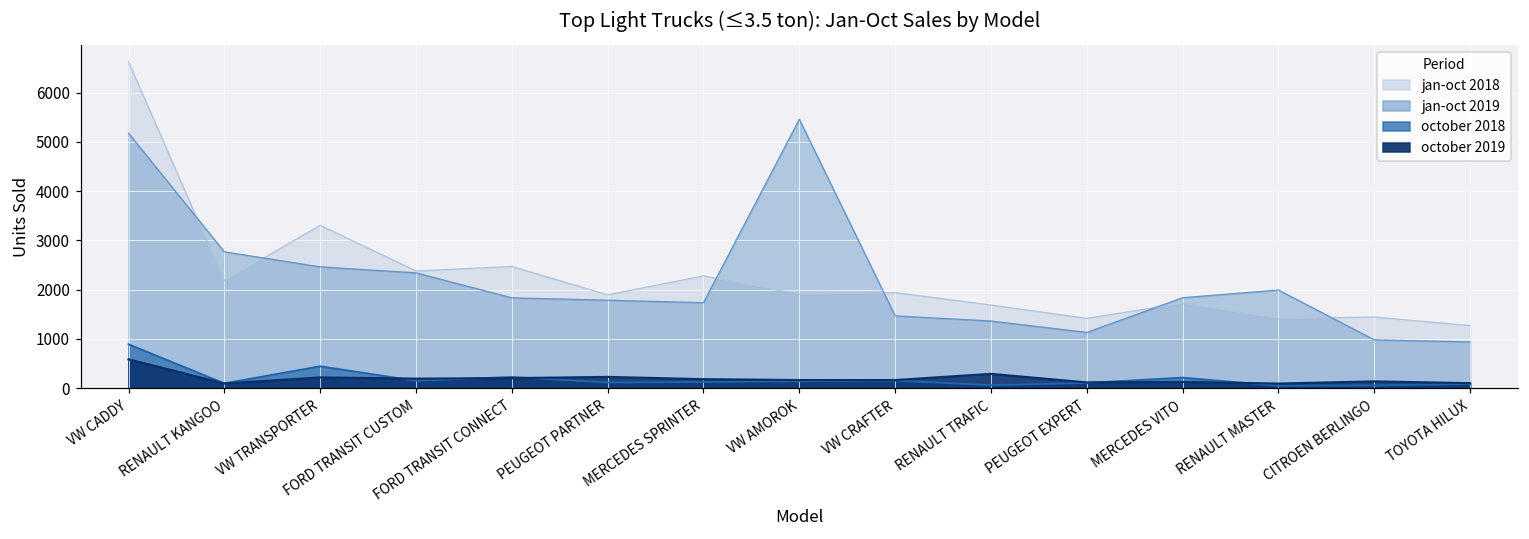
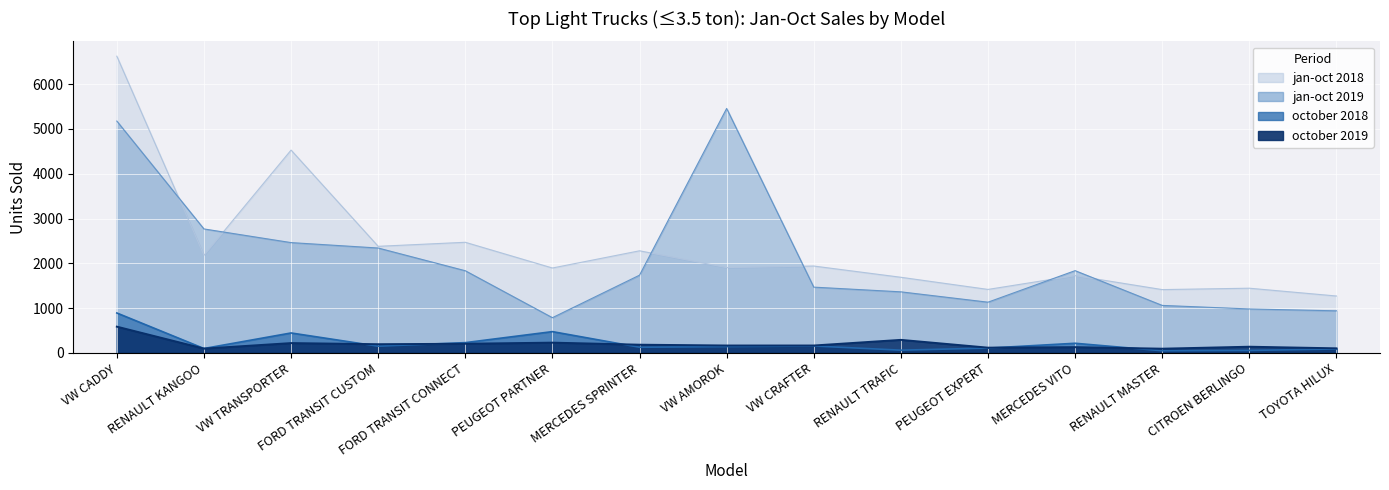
jan-oct 2018, VW TRANSPORTER: 3300 -> 4500
jan-oct 2019, PEUGEOT PARTNER: 1800 -> 800
october 2018, PEUGEOT PARTNER: 100 -> 500
jan-oct 2019, RENAULT MASTER: 2000 -> 1100
